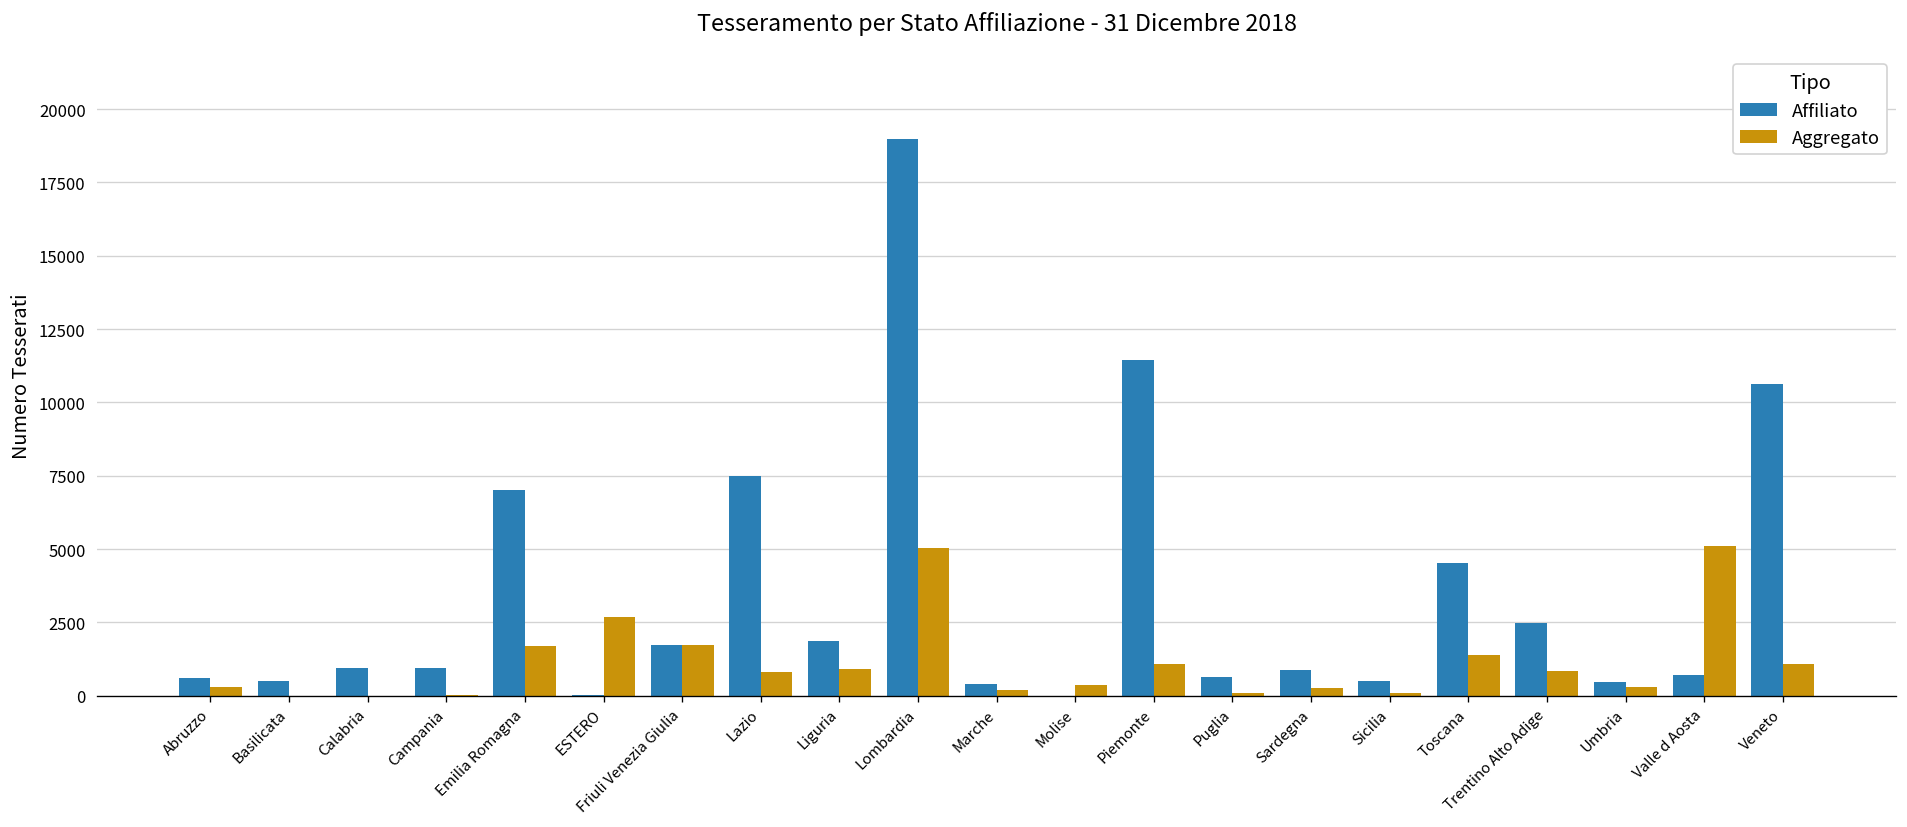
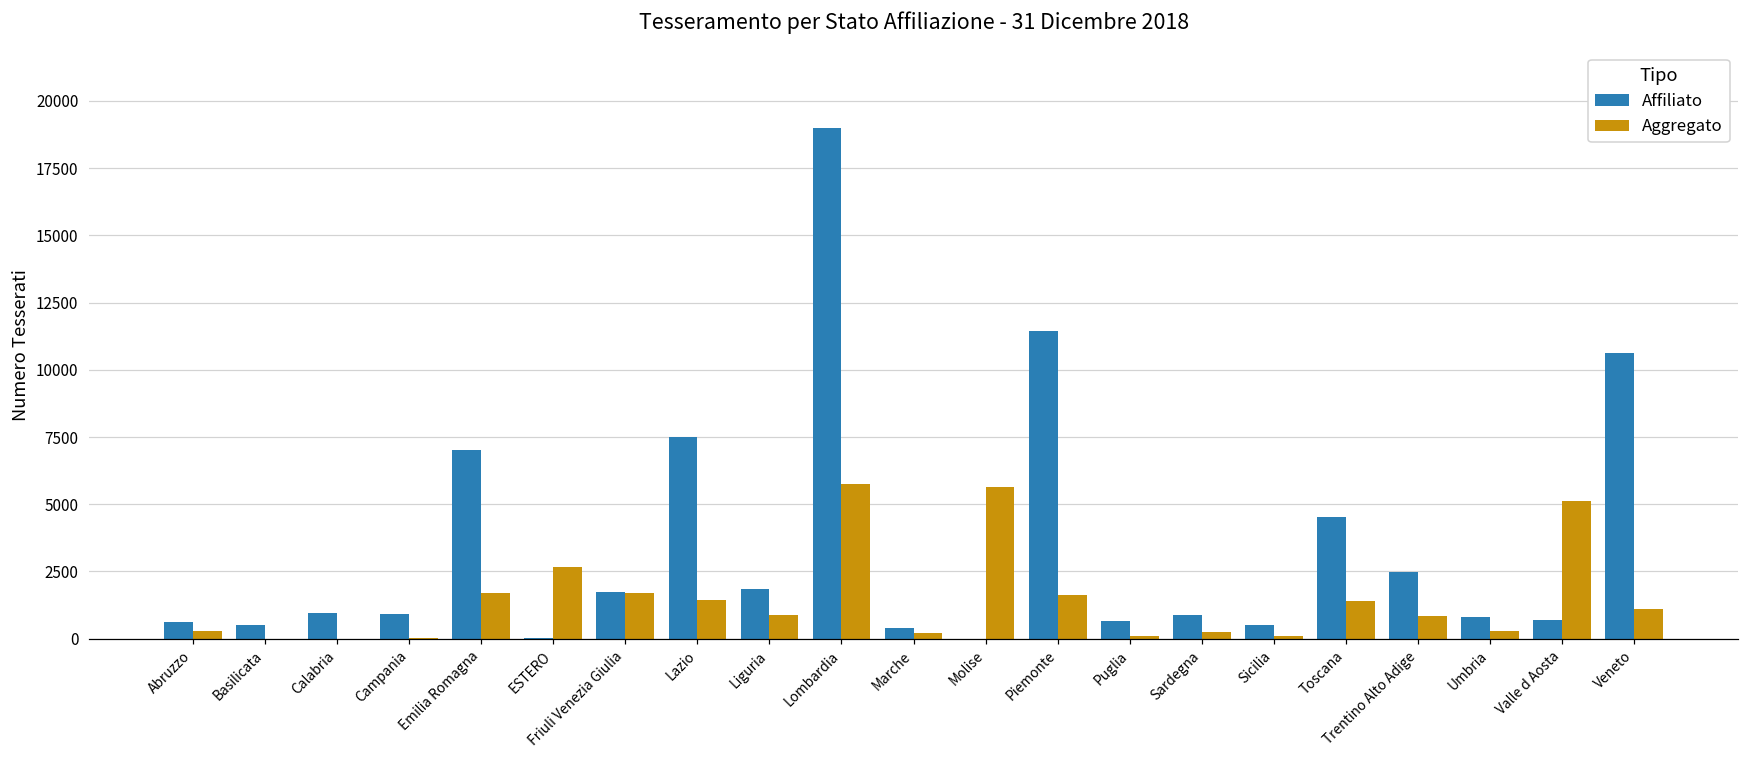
Aggregato, Lazio: 800 -> 1400
Aggregato, Lombardia: 5000 -> 5700
Aggregato, Molise: 400 -> 5600
Aggregato, Piemonte: 1100 -> 1600
Affiliato, Umbria: 500 -> 800
